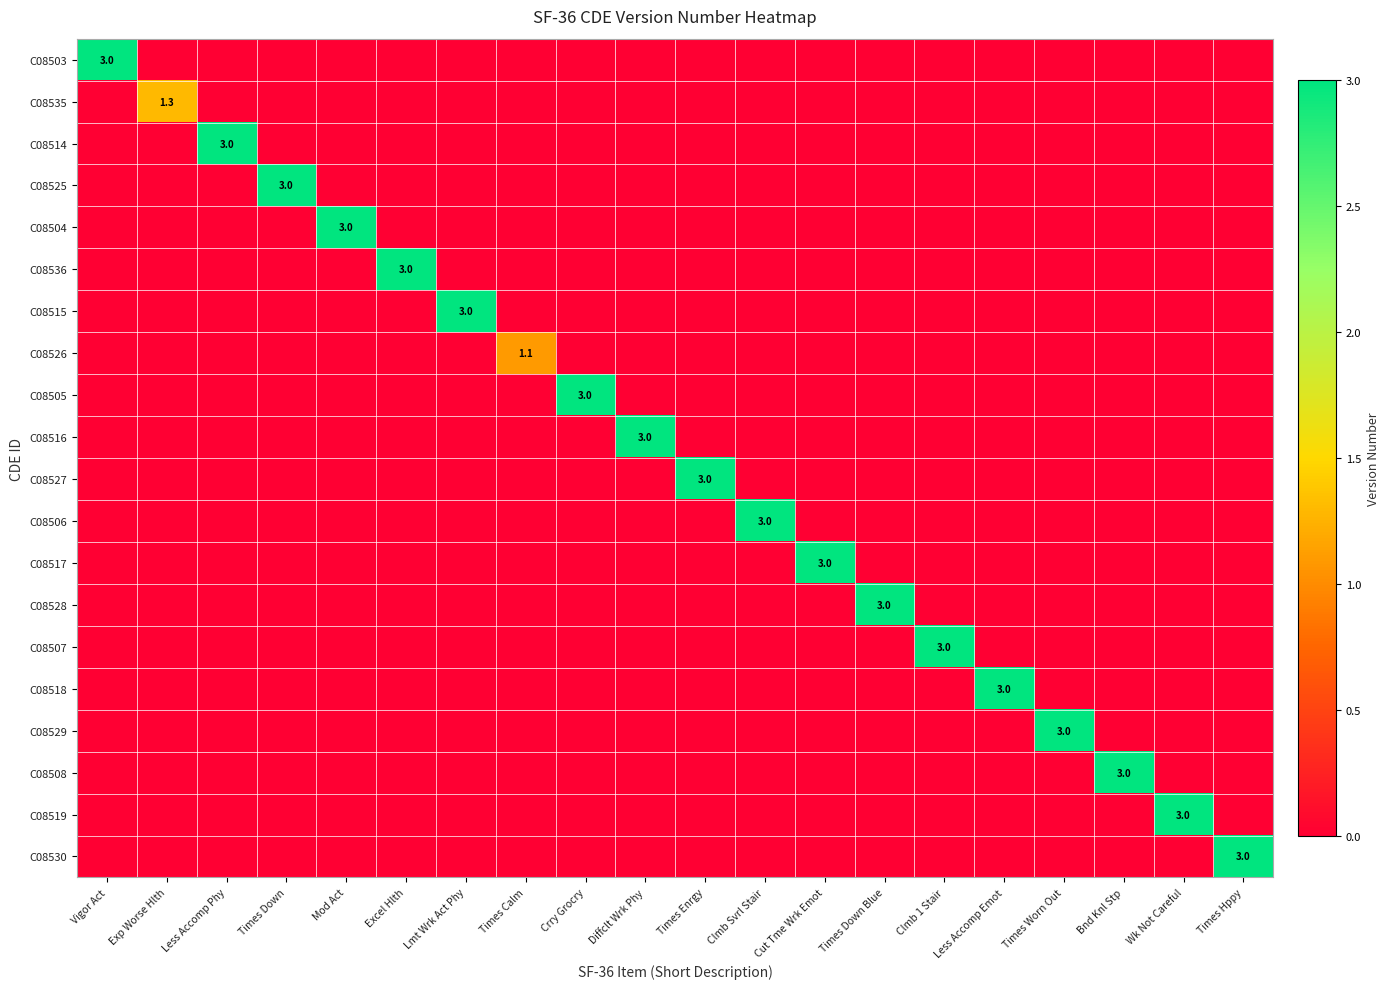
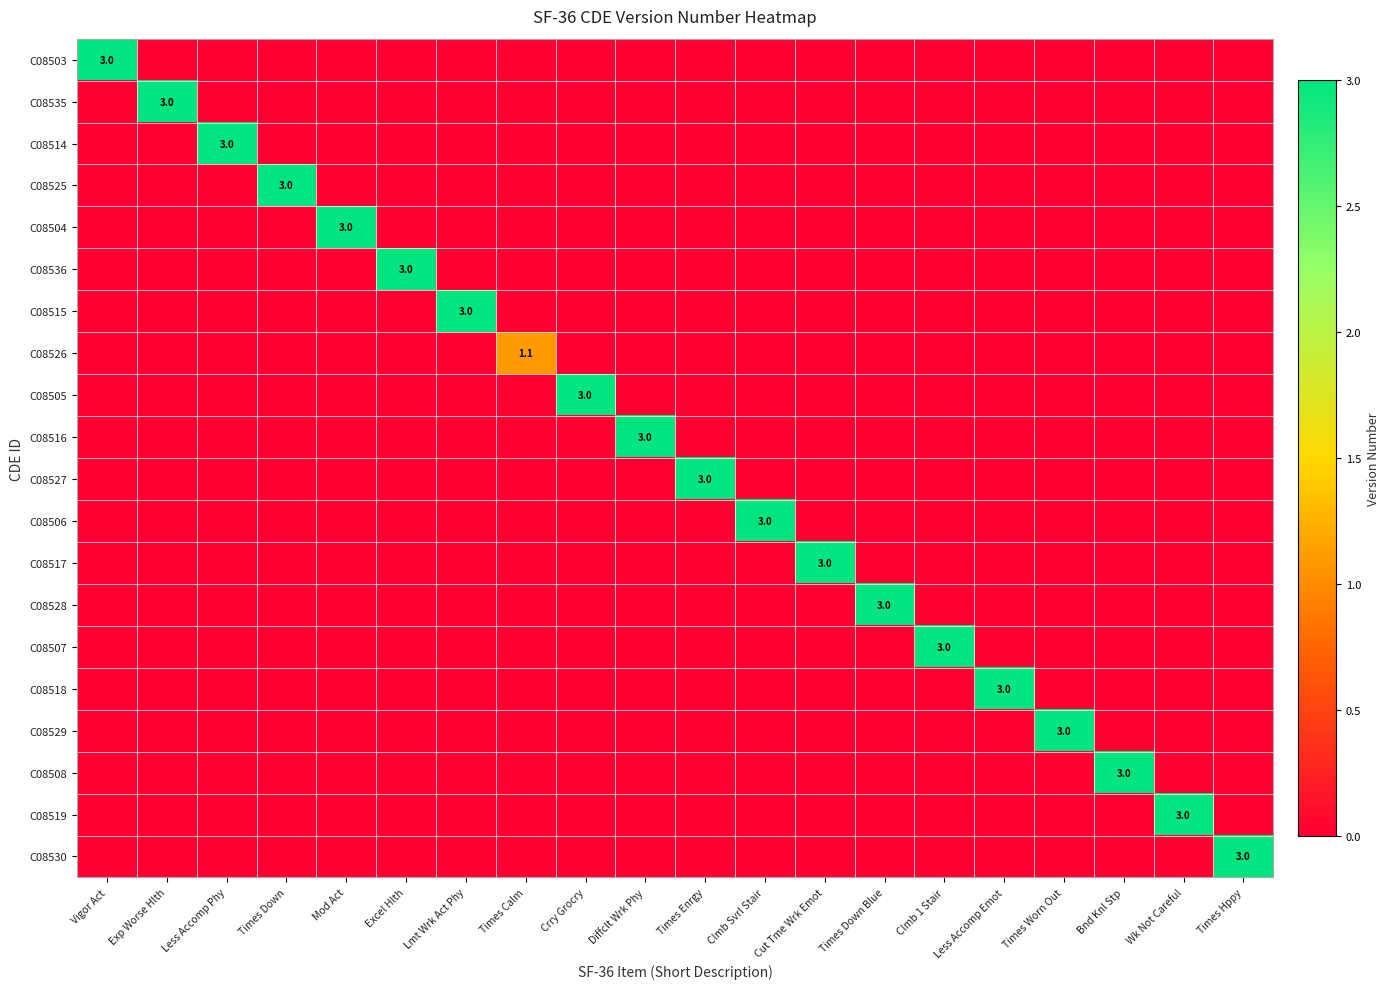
C08535, Exp Worse Hlth: 1.3 -> 3.0
